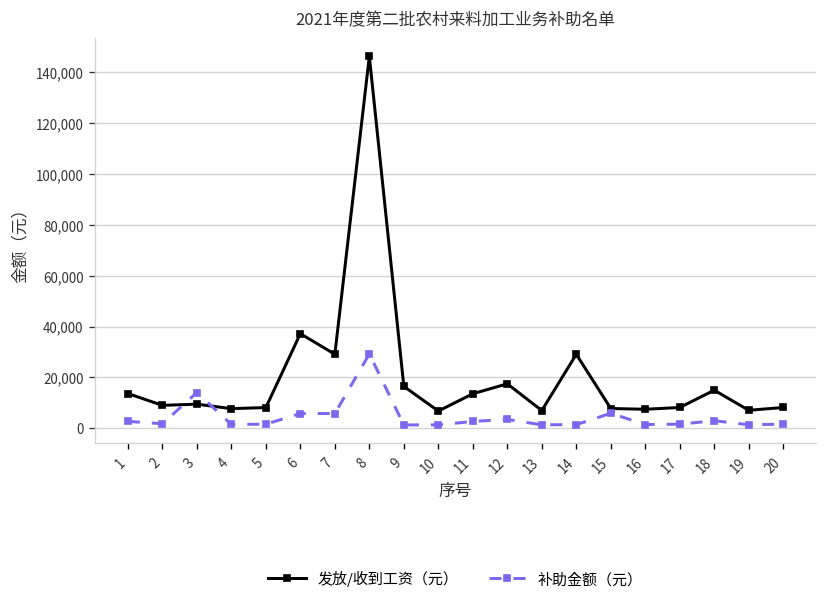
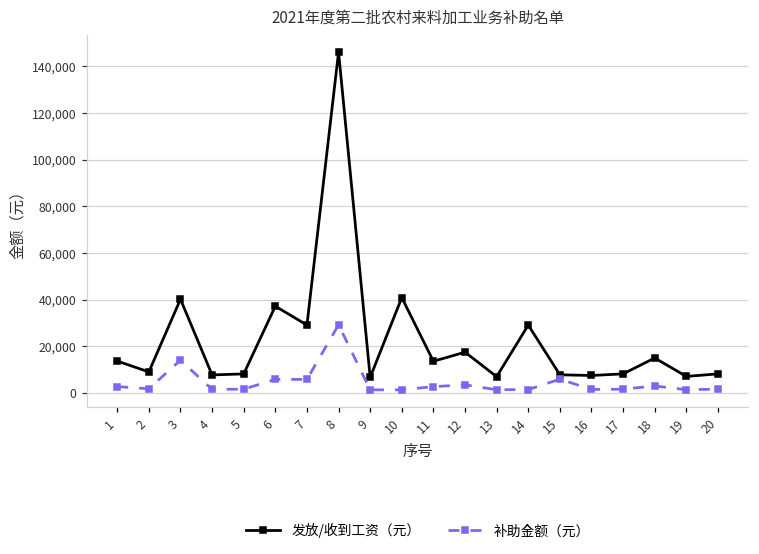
发放/收到工资（元）, 3: 10,000 -> 40,000
发放/收到工资（元）, 9: 16,000 -> 7,000
发放/收到工资（元）, 10: 7,000 -> 41,000
